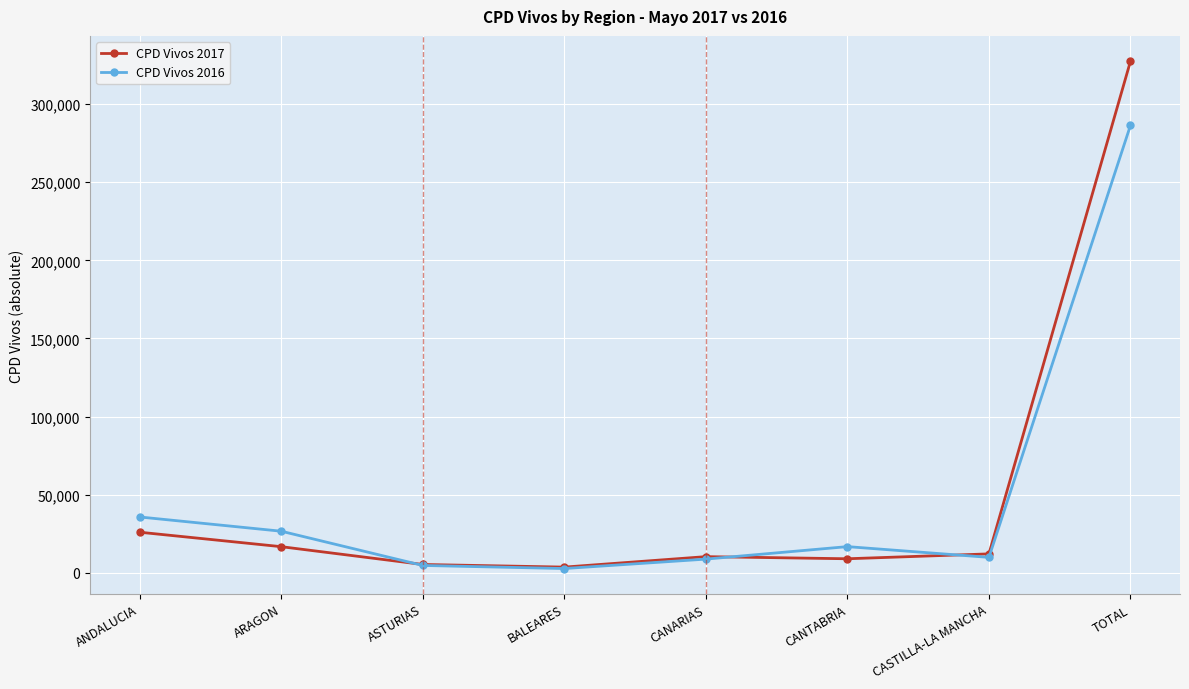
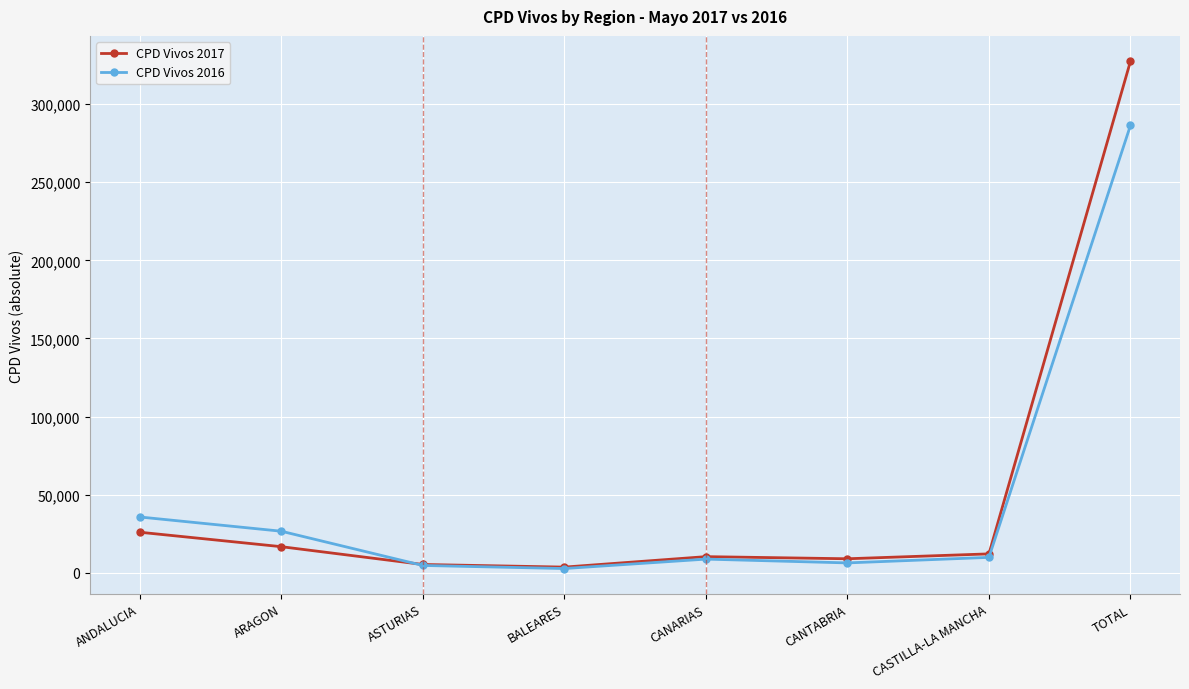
CPD Vivos 2016, CANTABRIA: 17,000 -> 6,000
